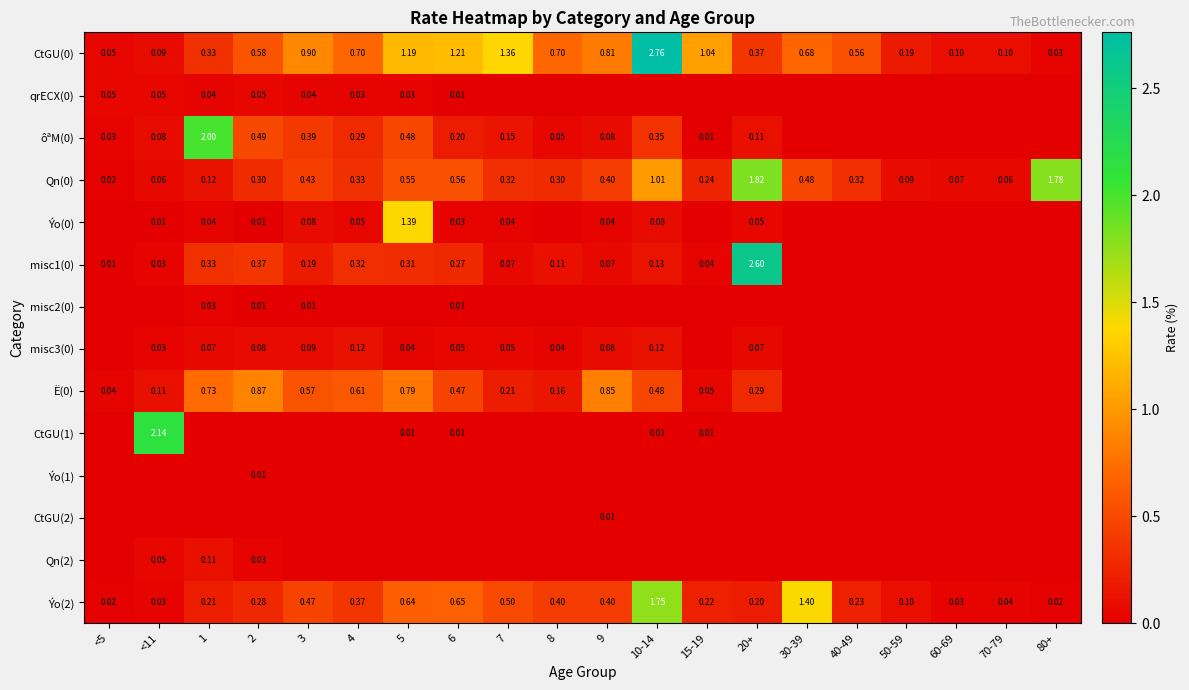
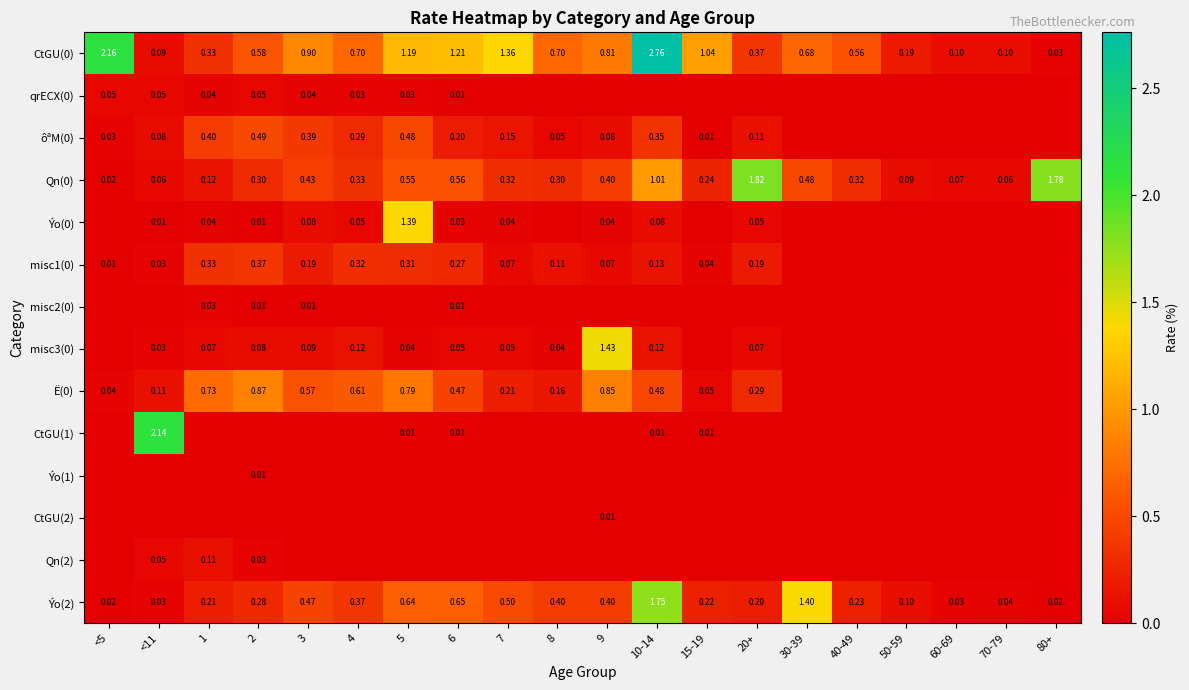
CtGU(0), <5: 0.05 -> 2.16
ôªM(0), 1: 2.00 -> 0.40
misc1(0), 20+: 2.60 -> 0.19
misc3(0), 9: 0.08 -> 1.43
